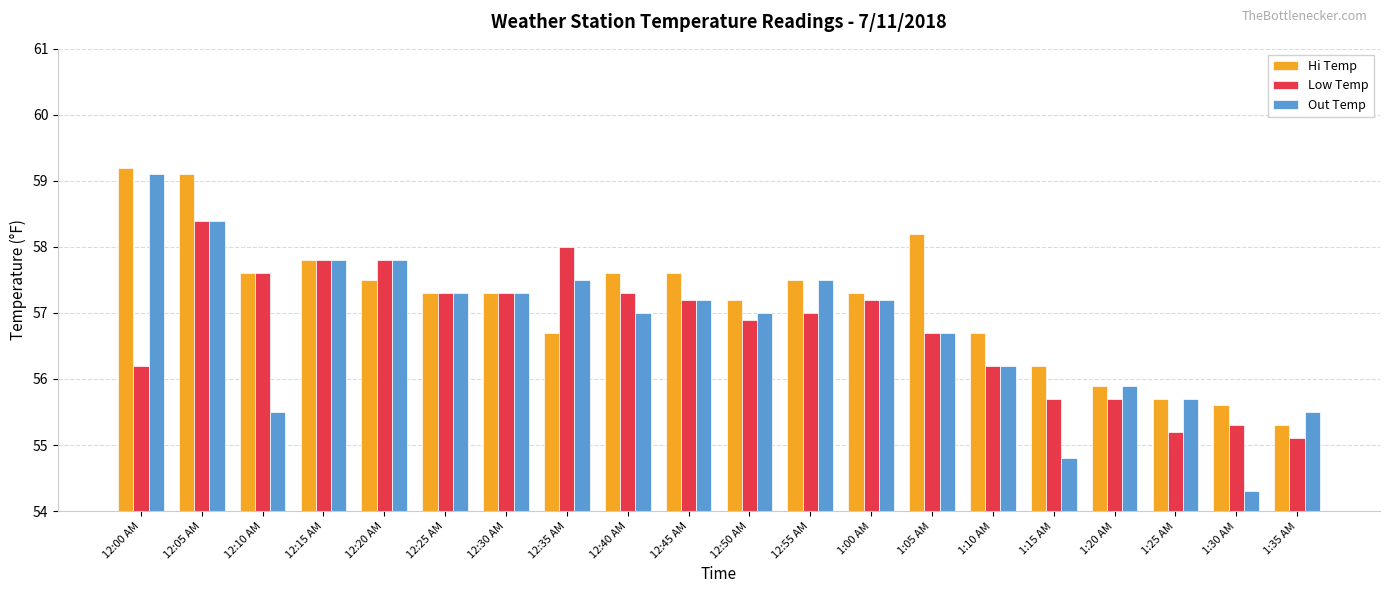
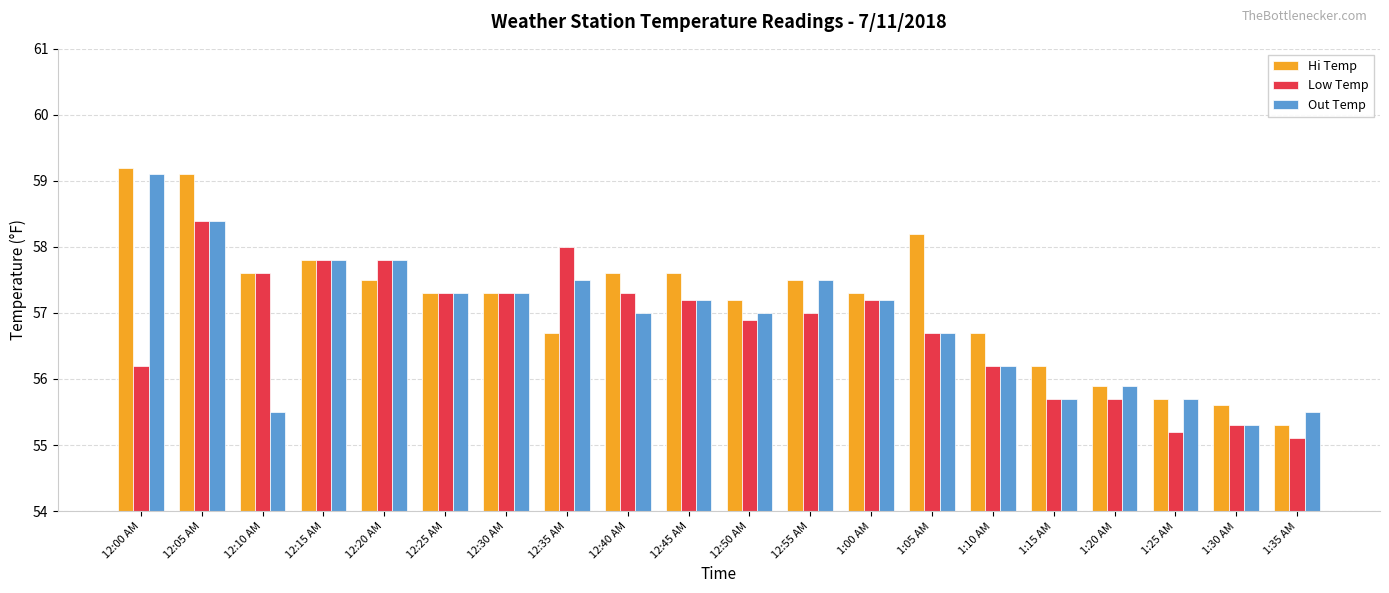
Out Temp, 1:15 AM: 54.8 -> 55.7
Out Temp, 1:30 AM: 54.3 -> 55.3
